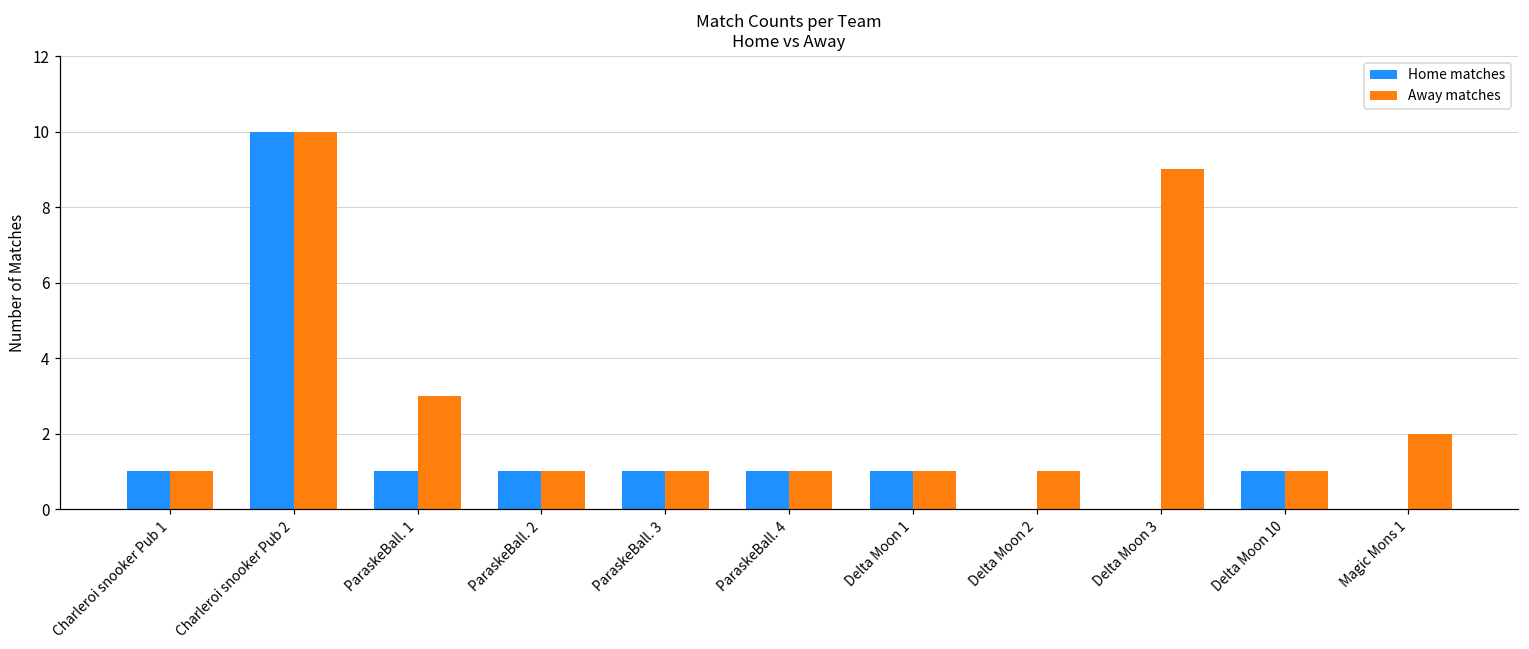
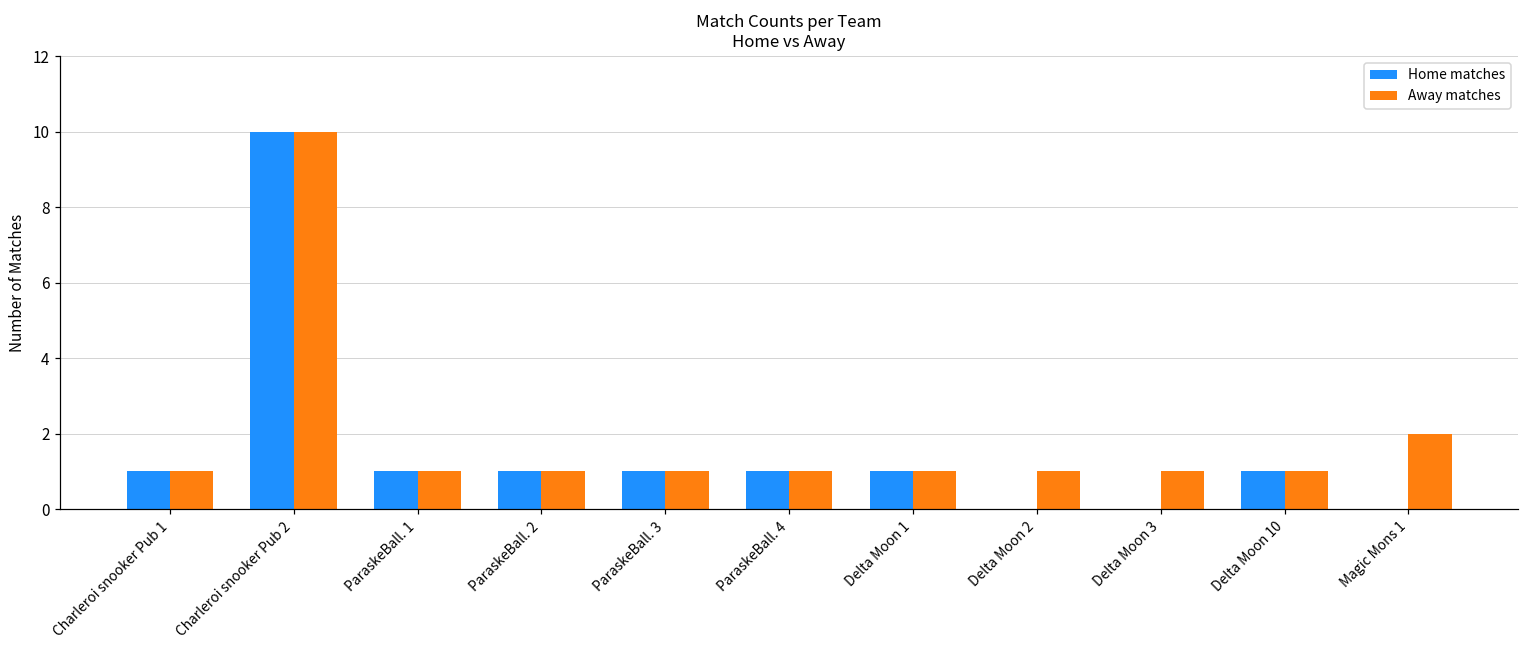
Away matches, ParaskeBall. 1: 3 -> 1
Away matches, Delta Moon 3: 9 -> 1
